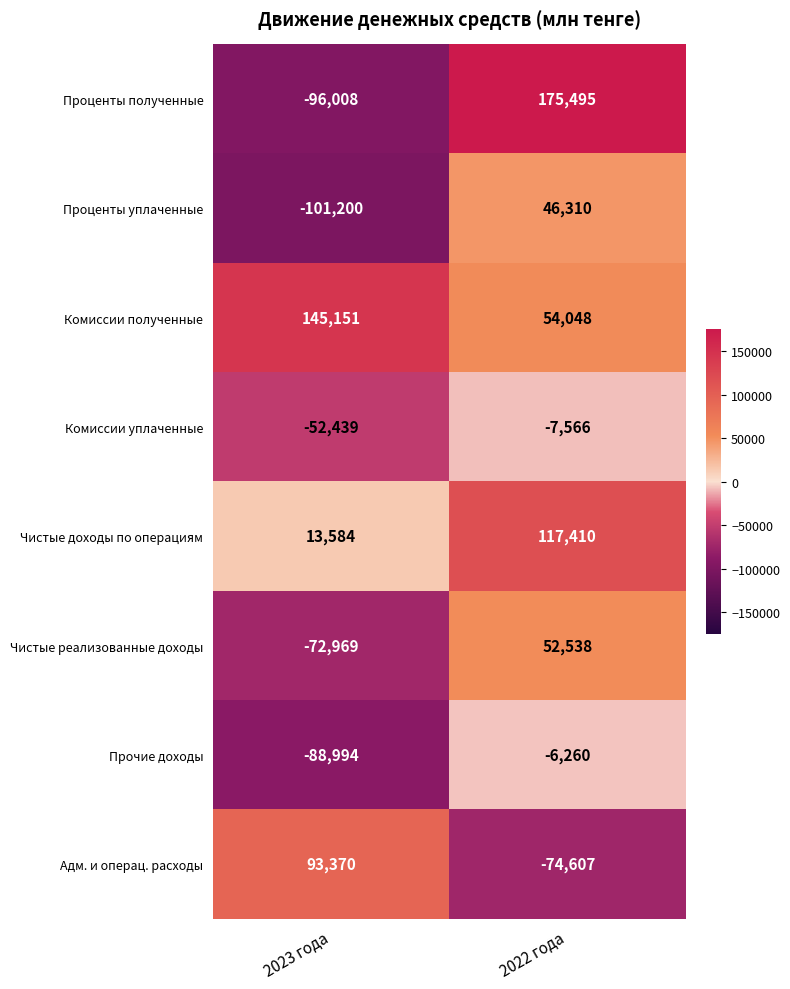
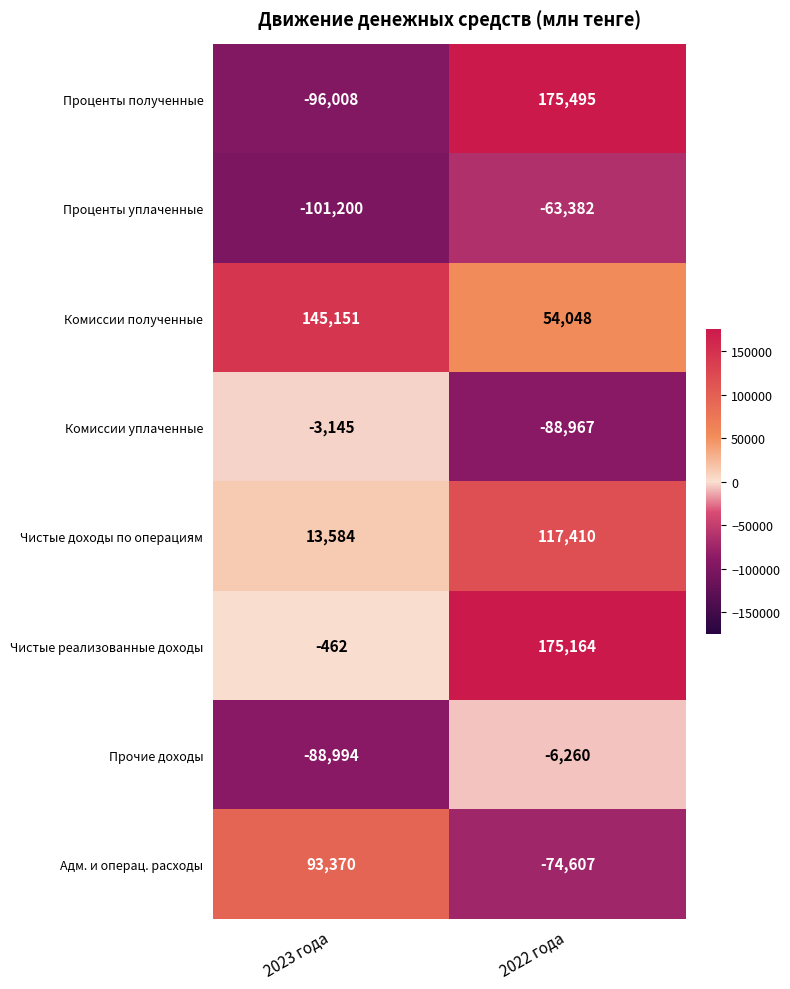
Проценты уплаченные, 2022 года: 46,310 -> -63,382
Комиссии уплаченные, 2023 года: -52,439 -> -3,145
Комиссии уплаченные, 2022 года: -7,566 -> -88,967
Чистые реализованные доходы, 2023 года: -72,969 -> -462
Чистые реализованные доходы, 2022 года: 52,538 -> 175,164
